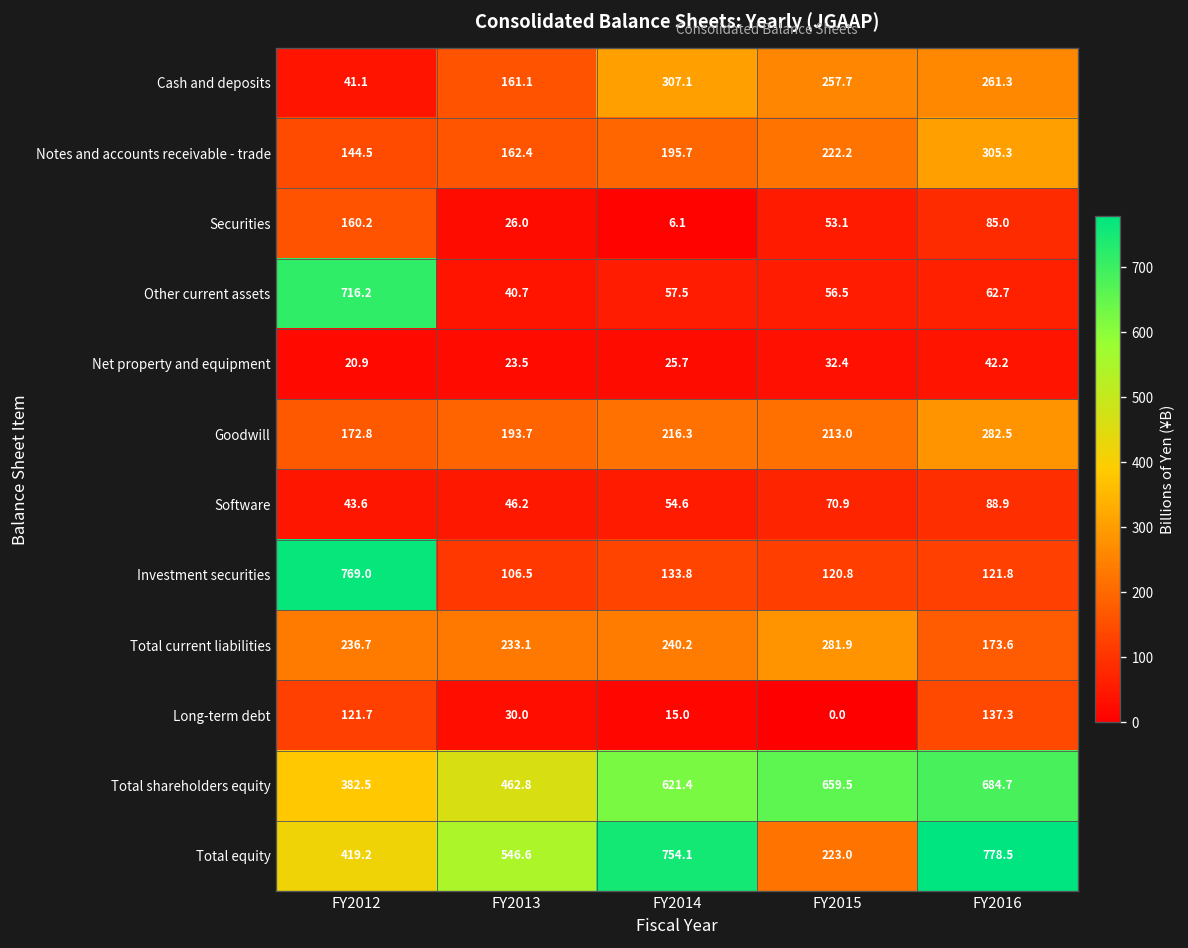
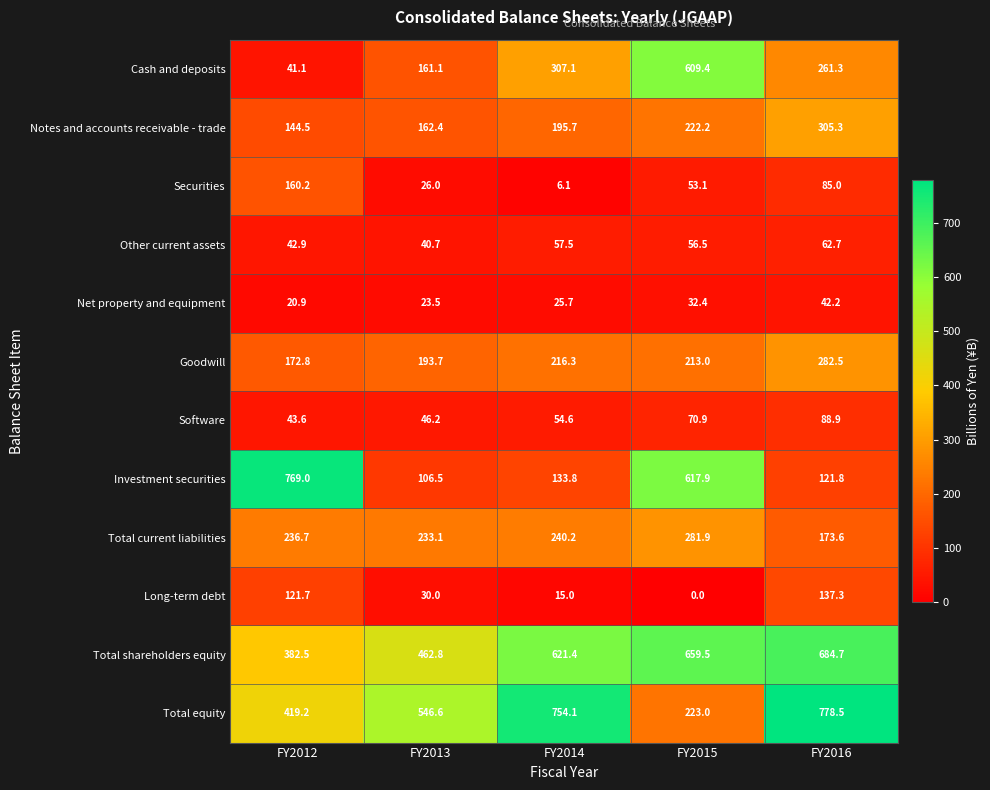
Cash and deposits, FY2015: 257.7 -> 609.4
Other current assets, FY2012: 716.2 -> 42.9
Investment securities, FY2015: 120.8 -> 617.9
